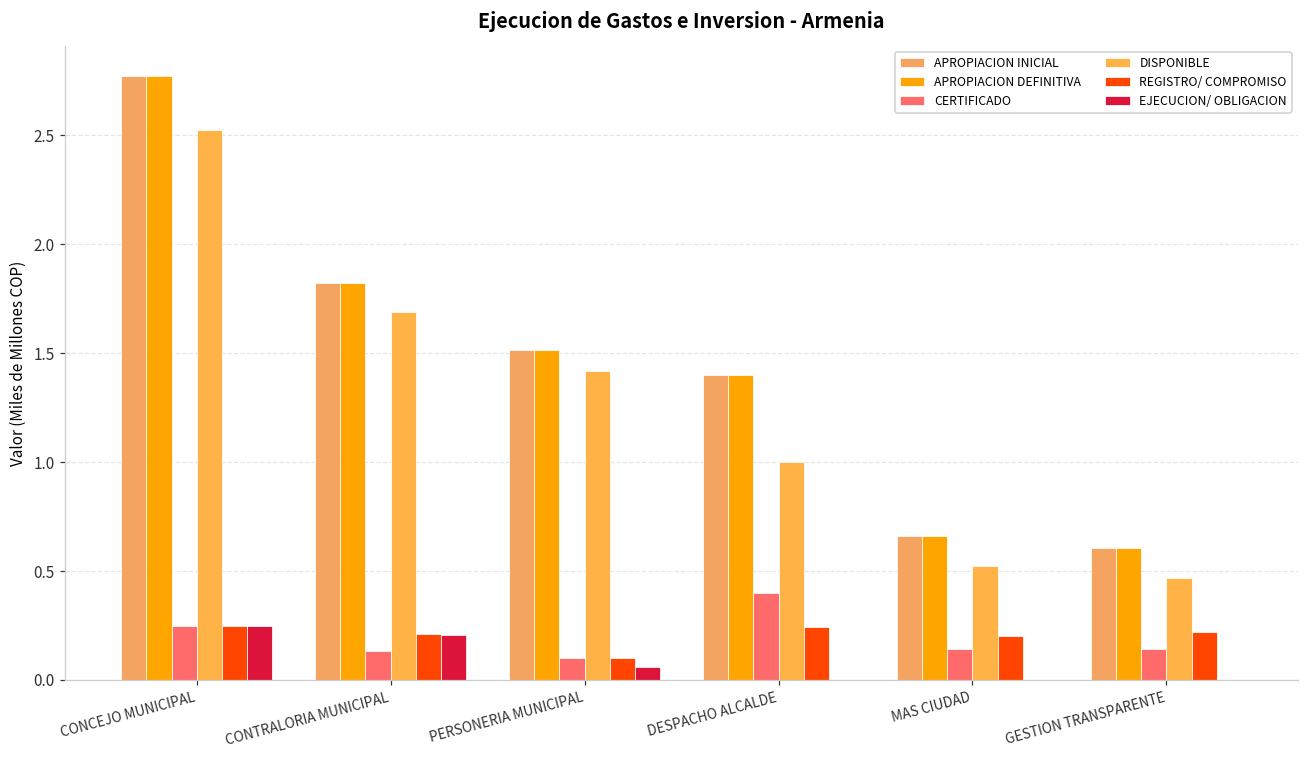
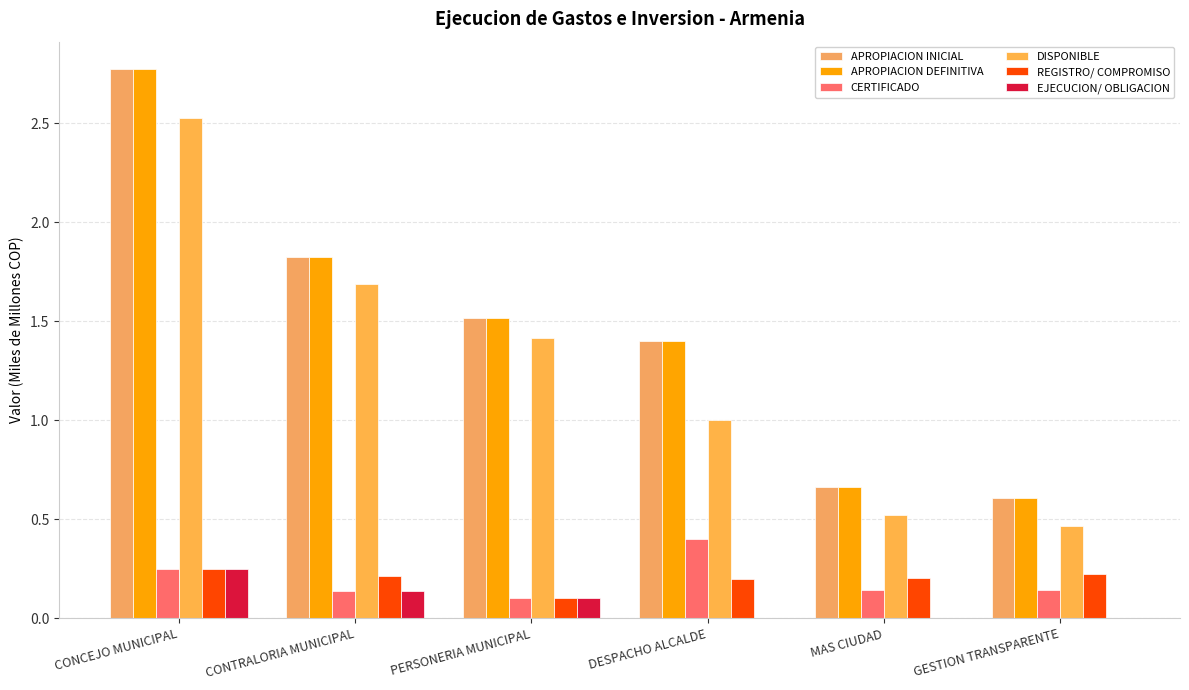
EJECUCION/ OBLIGACION, CONTRALORIA MUNICIPAL: 0.20 -> 0.13
EJECUCION/ OBLIGACION, PERSONERIA MUNICIPAL: 0.06 -> 0.10
REGISTRO/ COMPROMISO, DESPACHO ALCALDE: 0.24 -> 0.20
